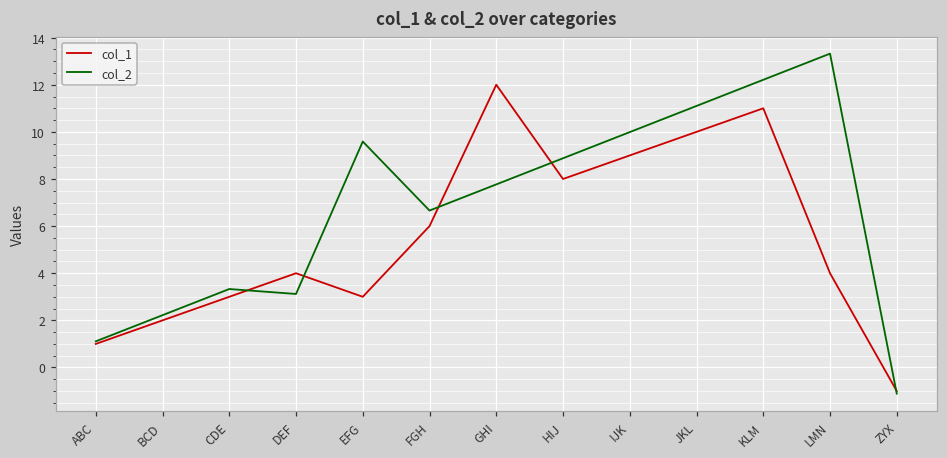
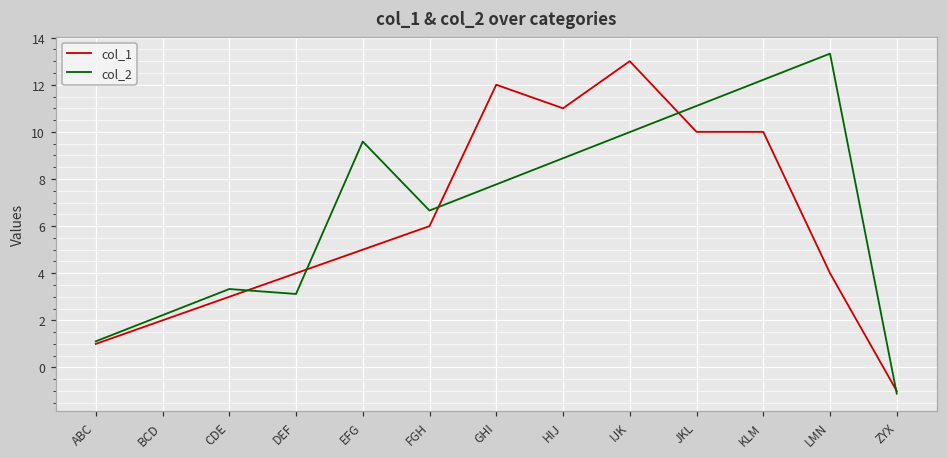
col_1, EFG: 3 -> 5
col_1, HIJ: 8 -> 11
col_1, IJK: 9 -> 13
col_1, KLM: 11 -> 10
